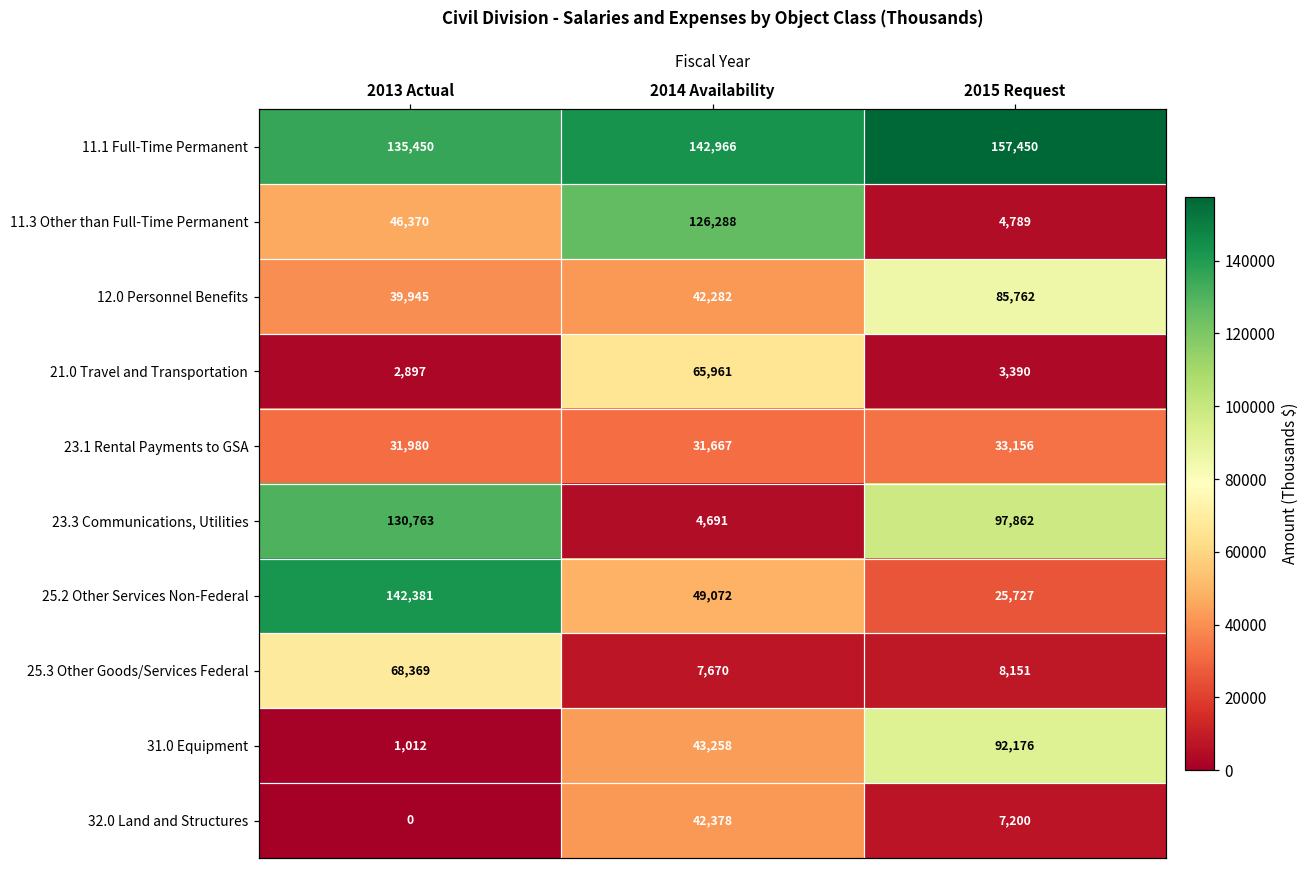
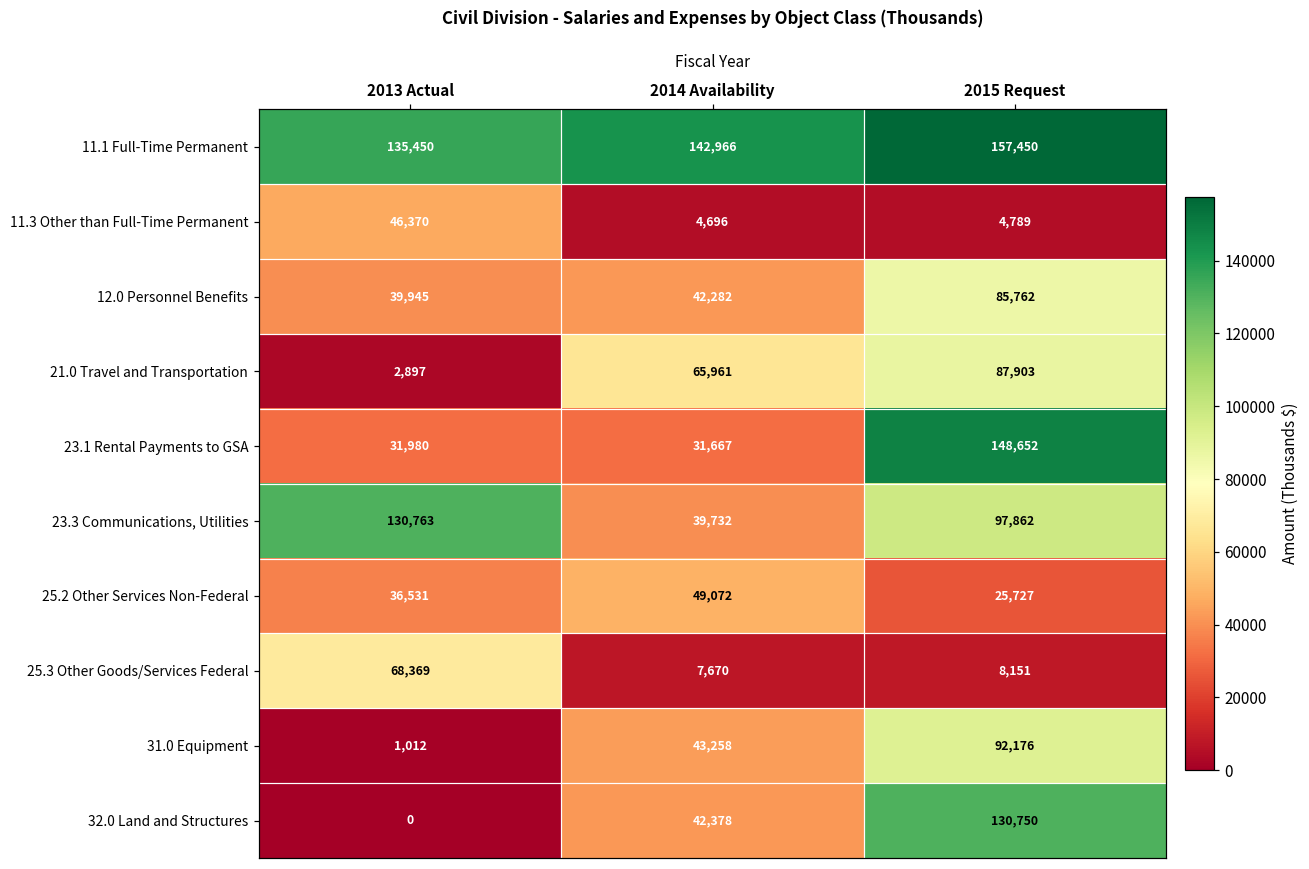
11.3 Other than Full-Time Permanent, 2014 Availability: 126,288 -> 4,696
21.0 Travel and Transportation, 2015 Request: 3,390 -> 87,903
23.1 Rental Payments to GSA, 2015 Request: 33,156 -> 148,652
23.3 Communications, Utilities, 2014 Availability: 4,691 -> 39,732
25.2 Other Services Non-Federal, 2013 Actual: 142,381 -> 36,531
32.0 Land and Structures, 2015 Request: 7,200 -> 130,750
